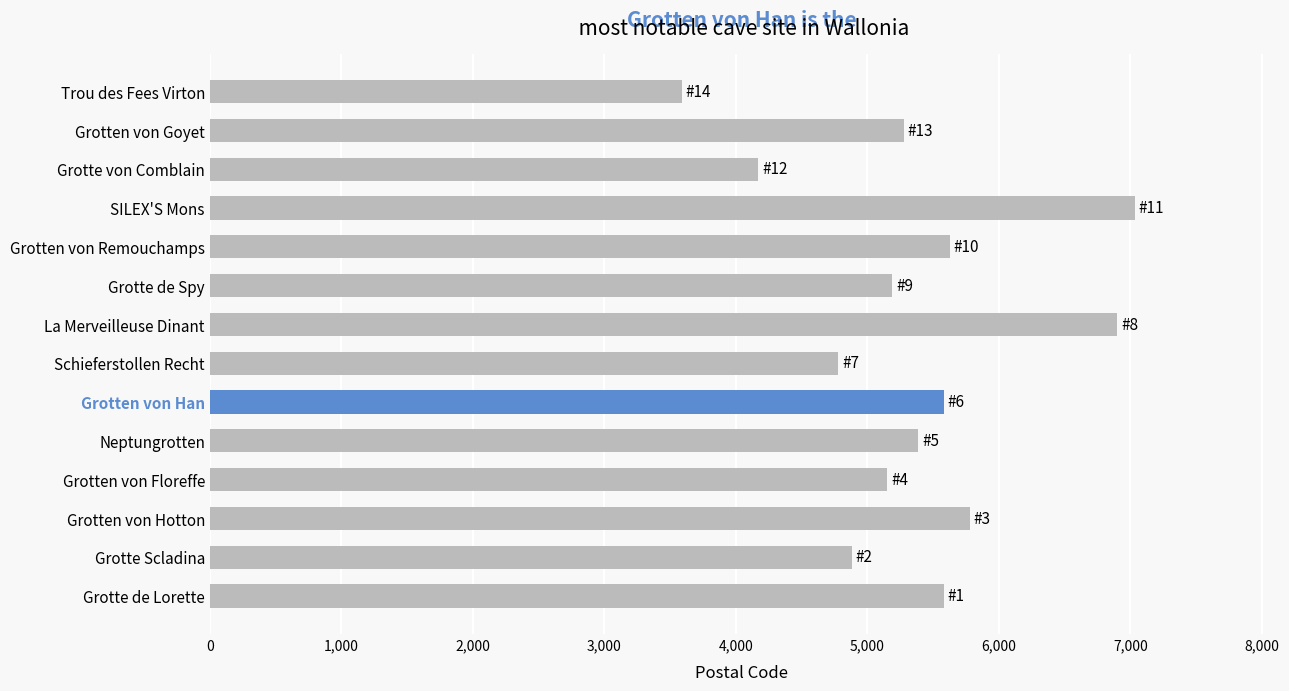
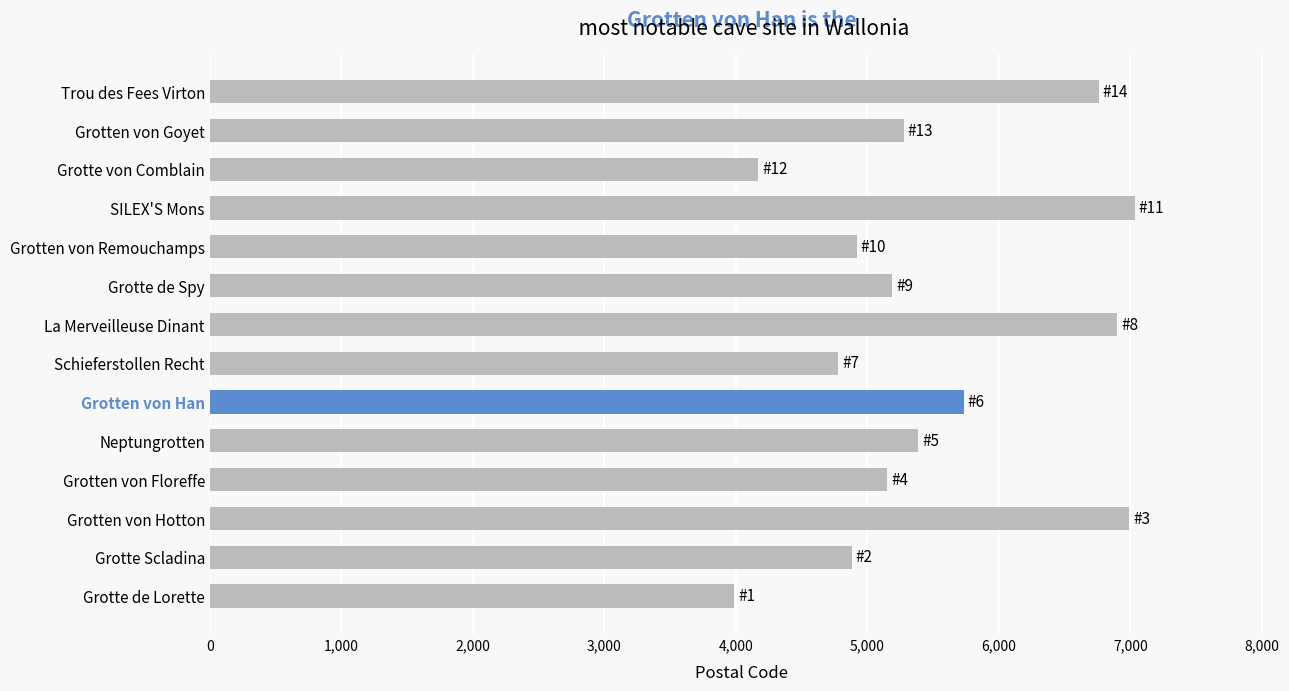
Trou des Fees Virton: 3,590 -> 6,760
Grotten von Remouchamps: 5,630 -> 4,920
Grotten von Han: 5,580 -> 5,730
Grotten von Hotton: 5,780 -> 6,990
Grotte de Lorette: 5,580 -> 3,990
